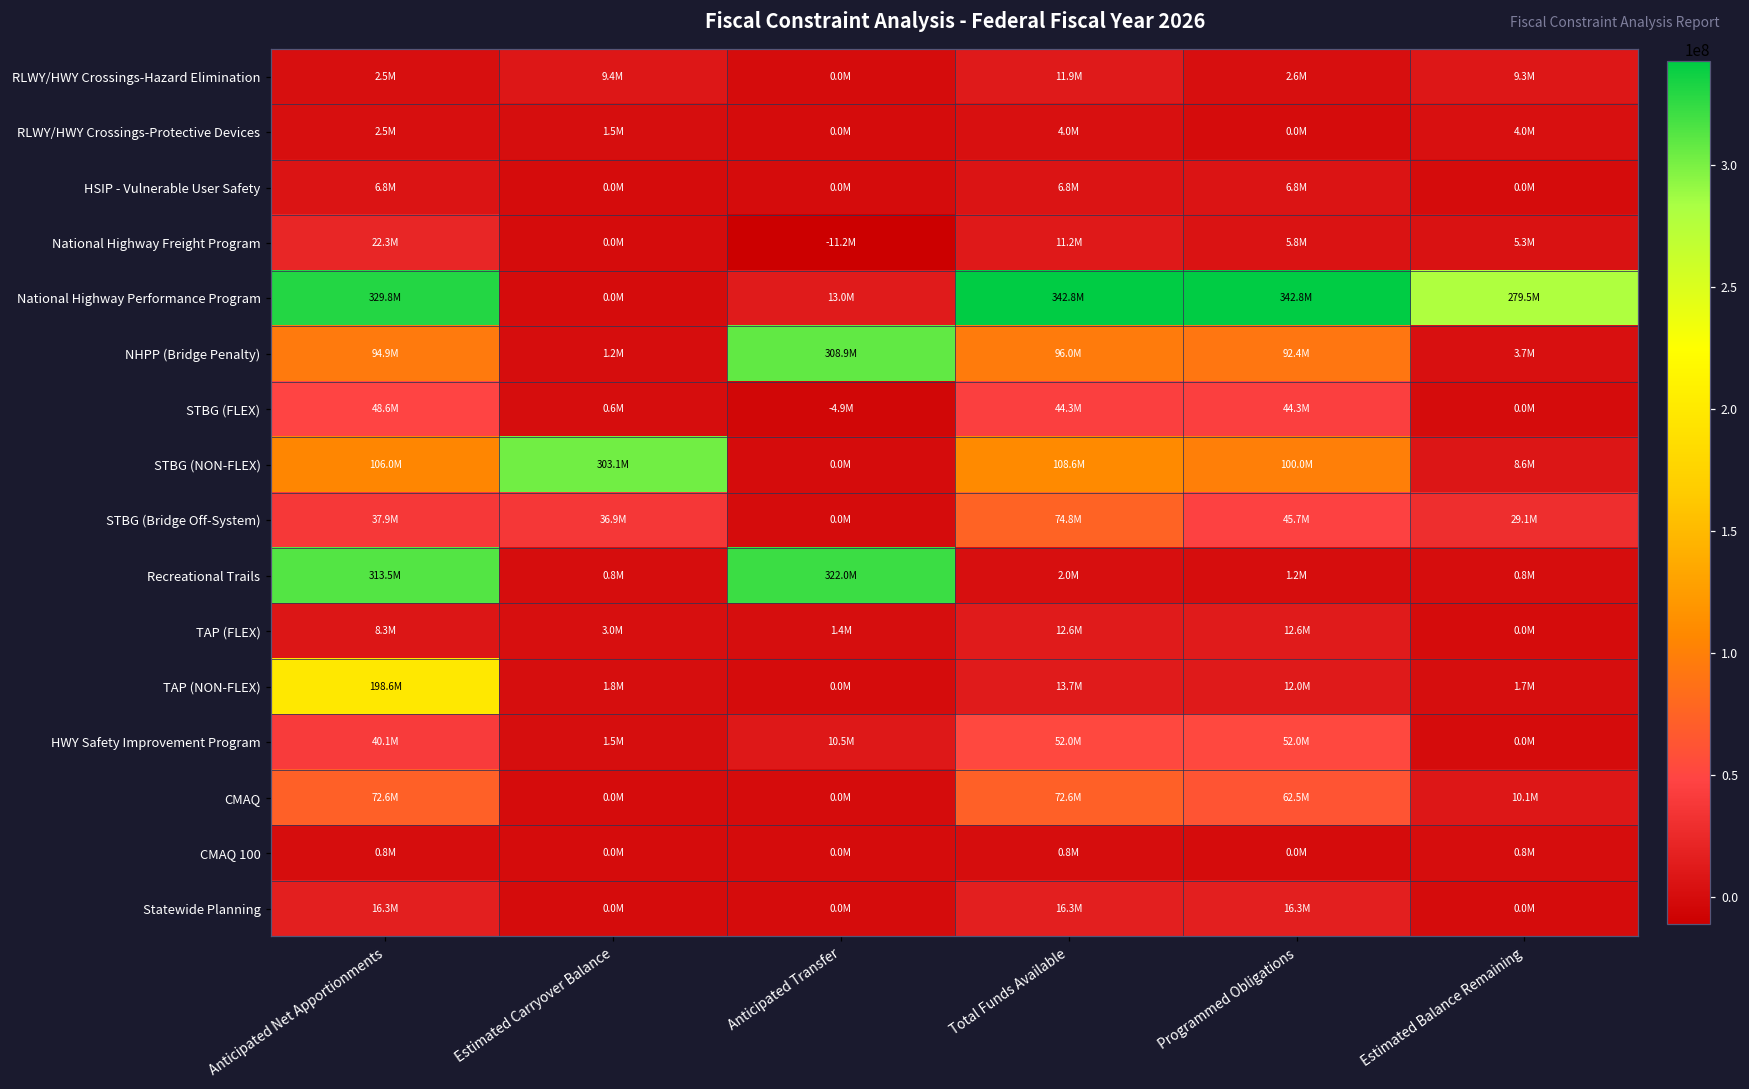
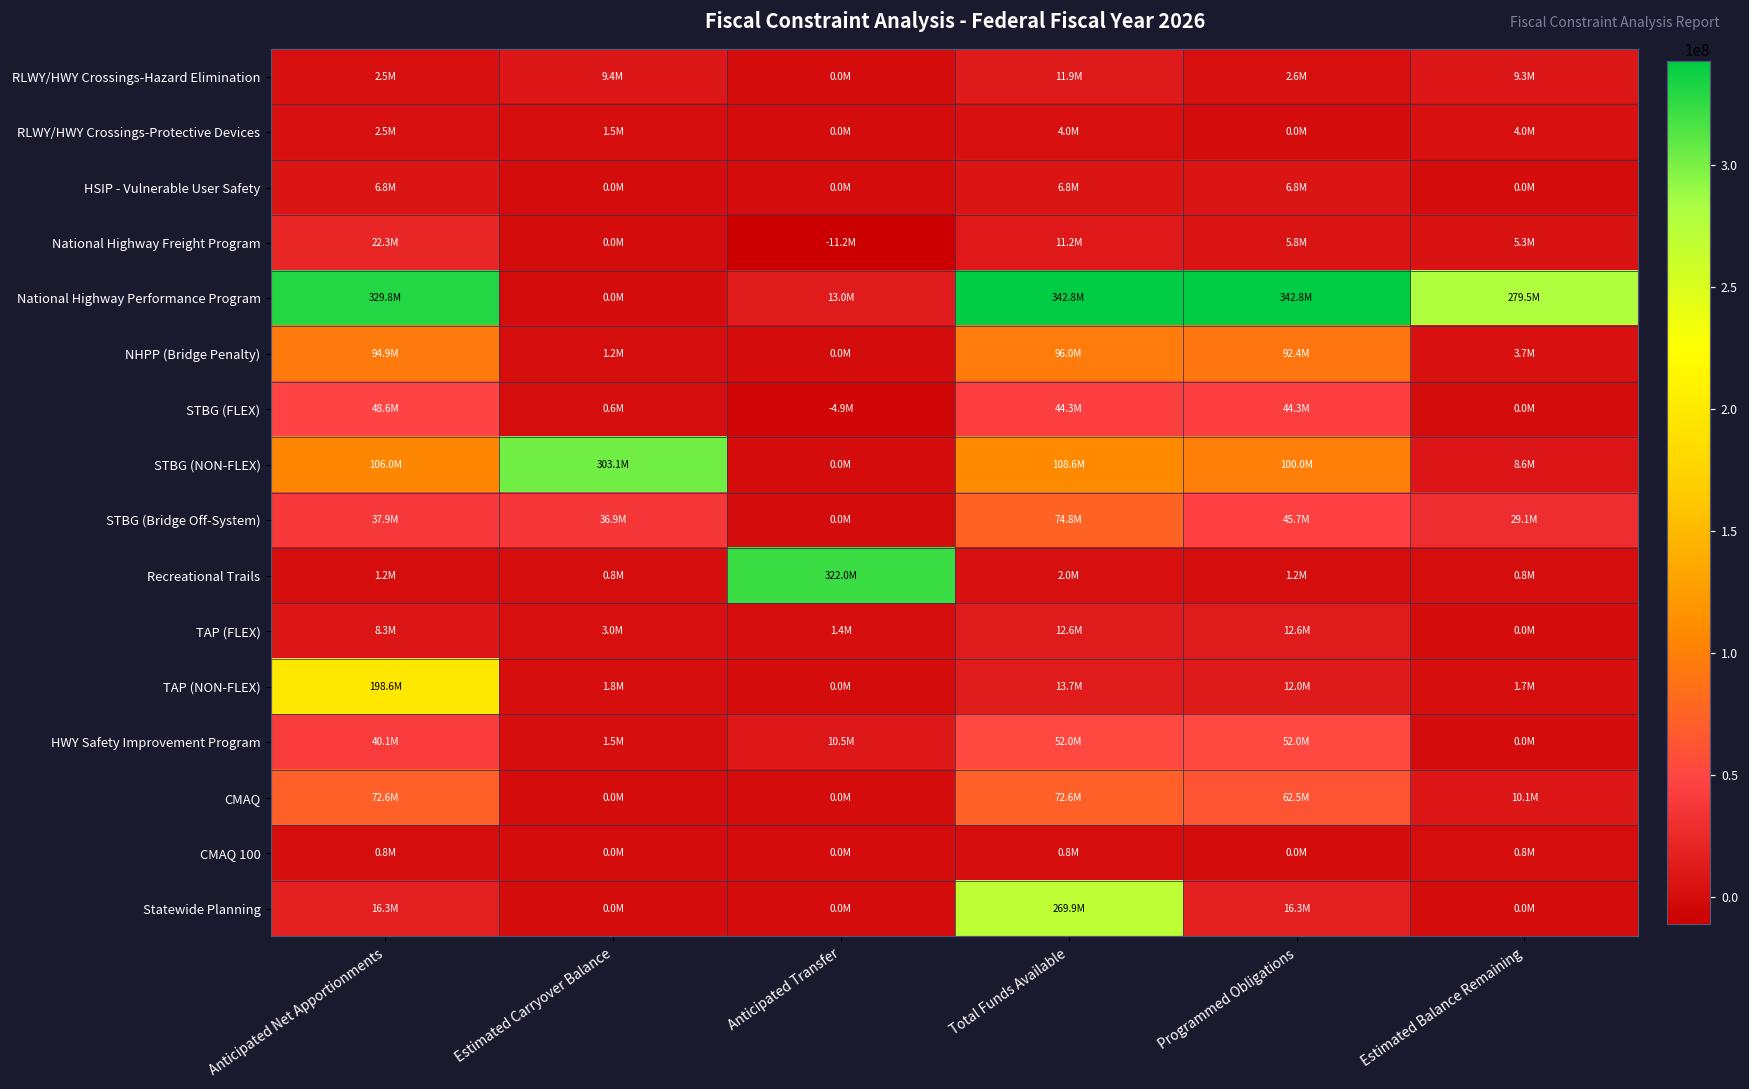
NHPP (Bridge Penalty), Anticipated Transfer: 308.9M -> 0.0M
Recreational Trails, Anticipated Net Apportionments: 313.5M -> 1.2M
Statewide Planning, Total Funds Available: 16.3M -> 269.9M
